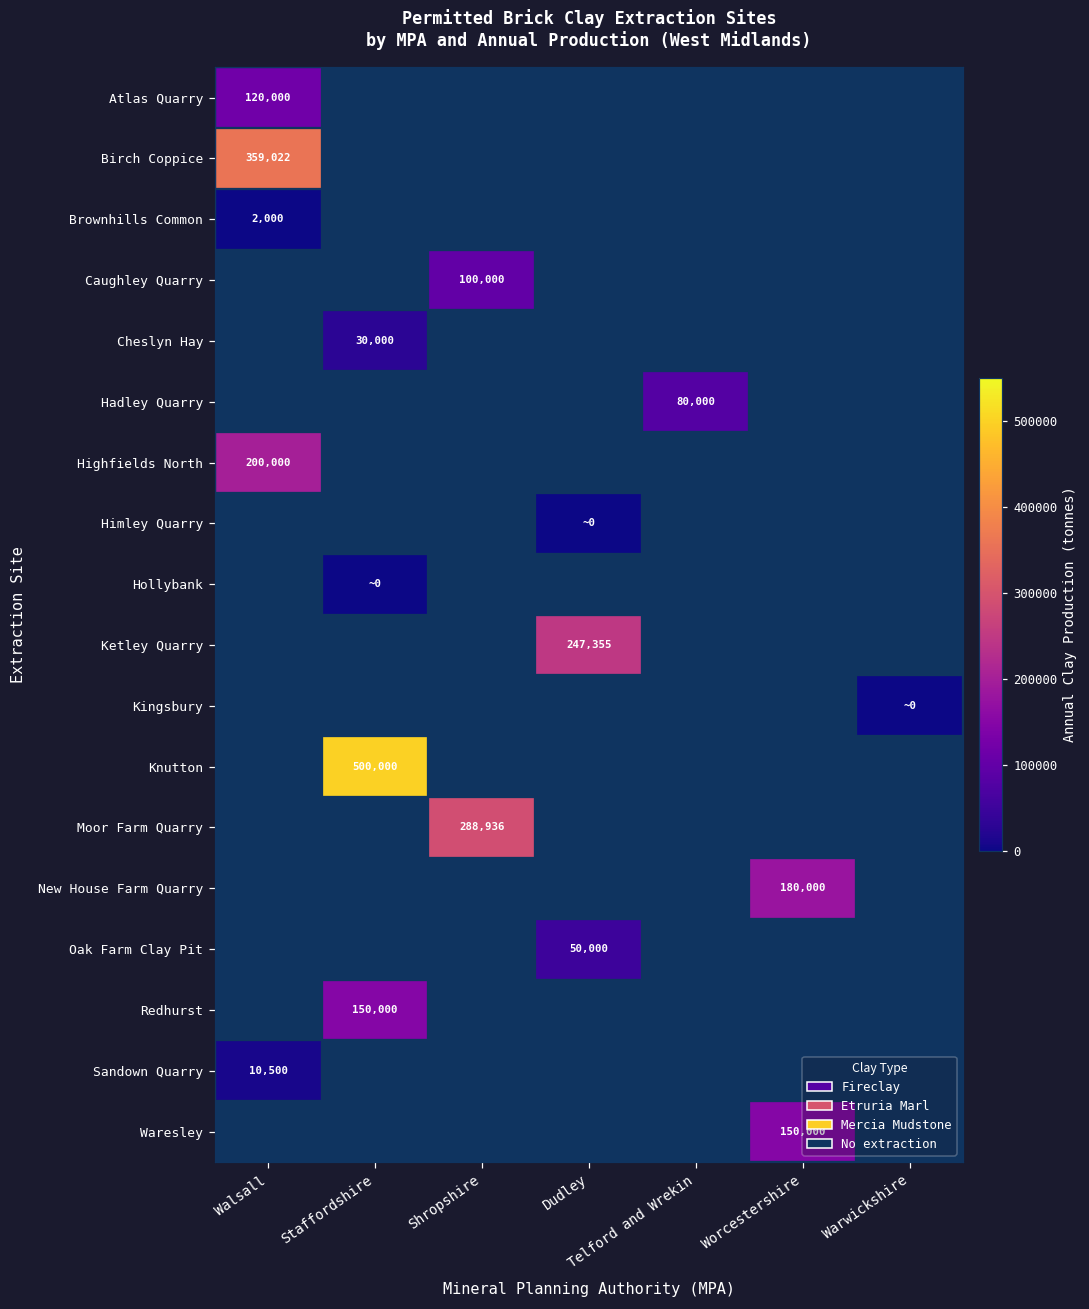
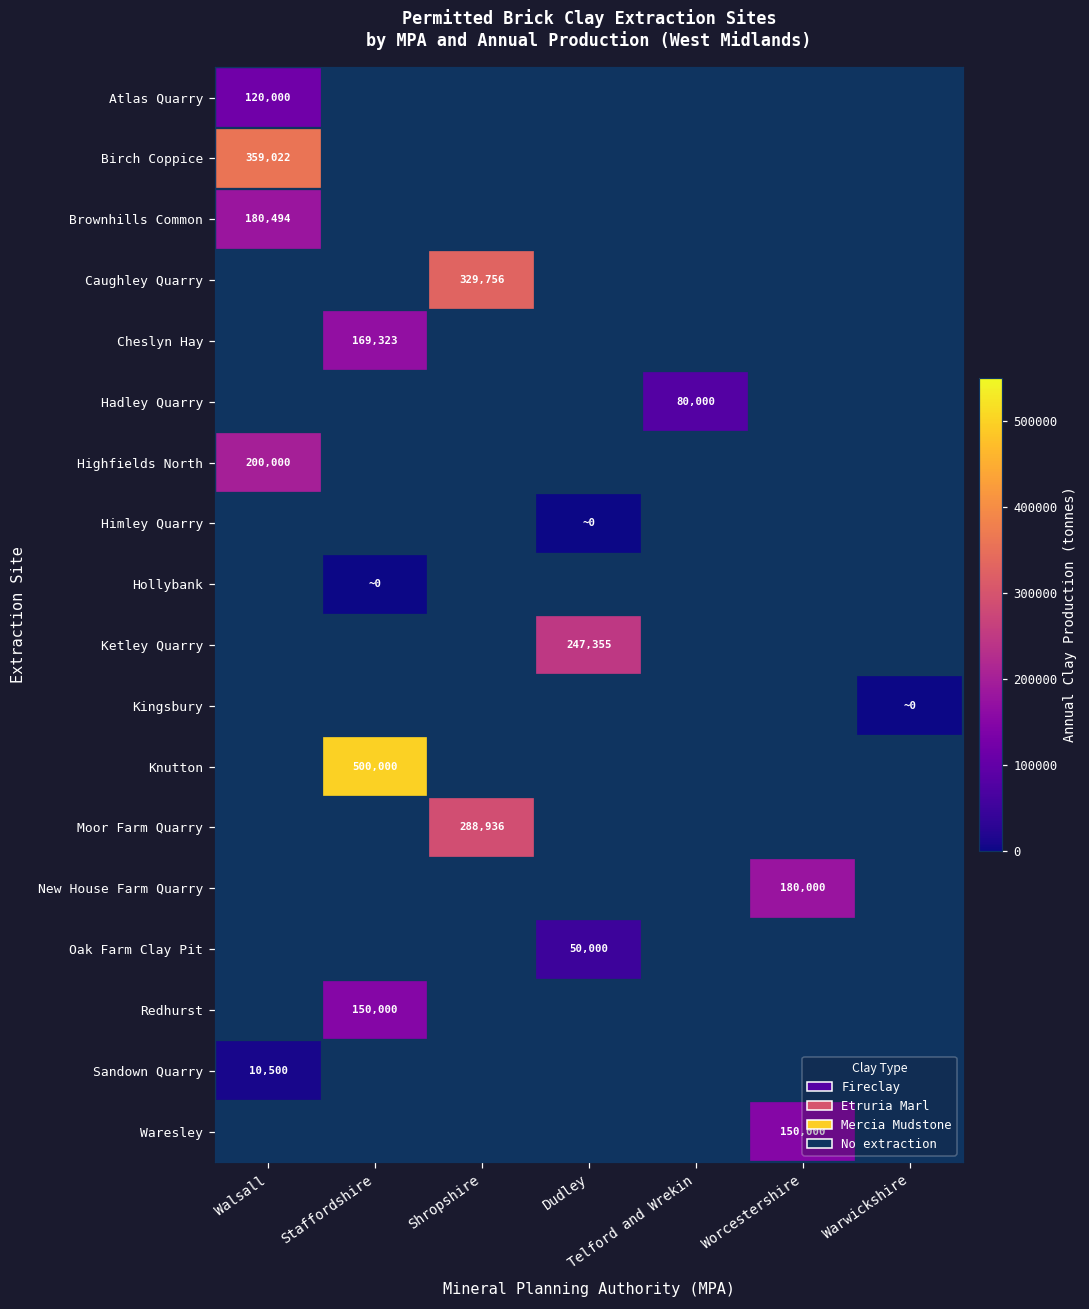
Brownhills Common, Walsall: 2,000 -> 180,494
Caughley Quarry, Shropshire: 100,000 -> 329,756
Cheslyn Hay, Staffordshire: 30,000 -> 169,323
